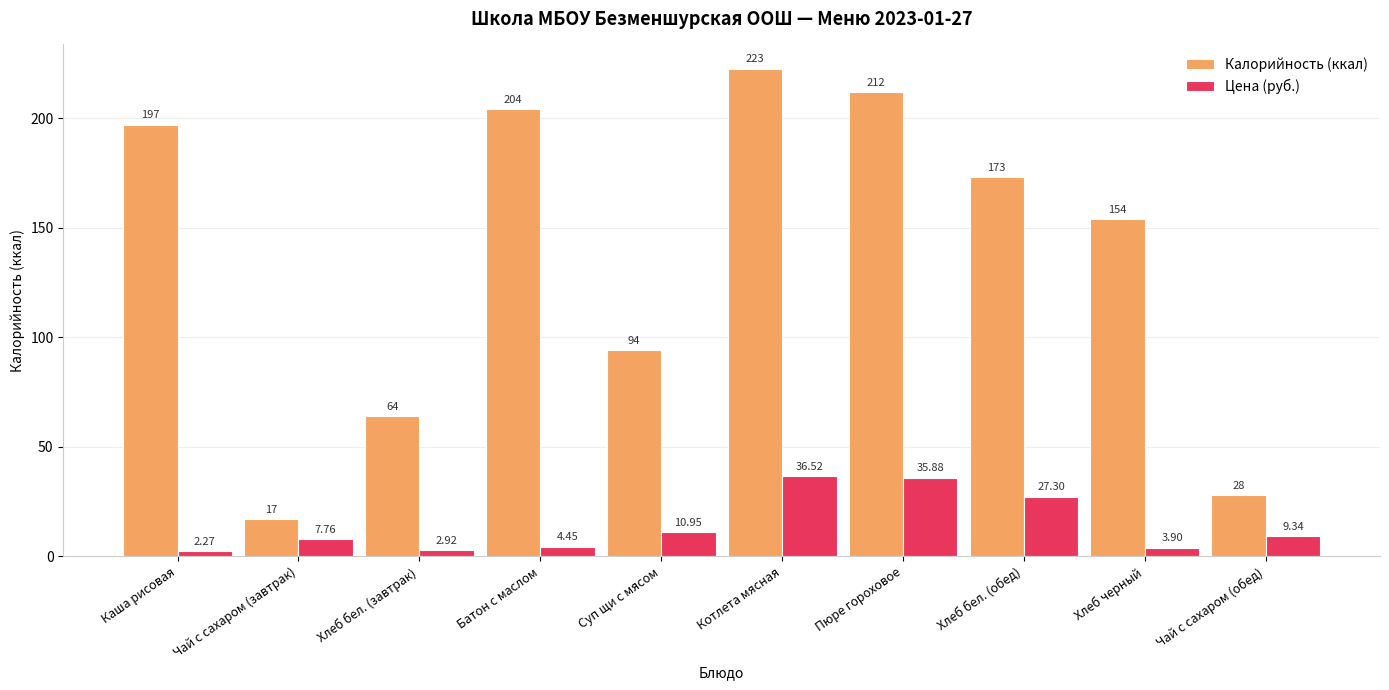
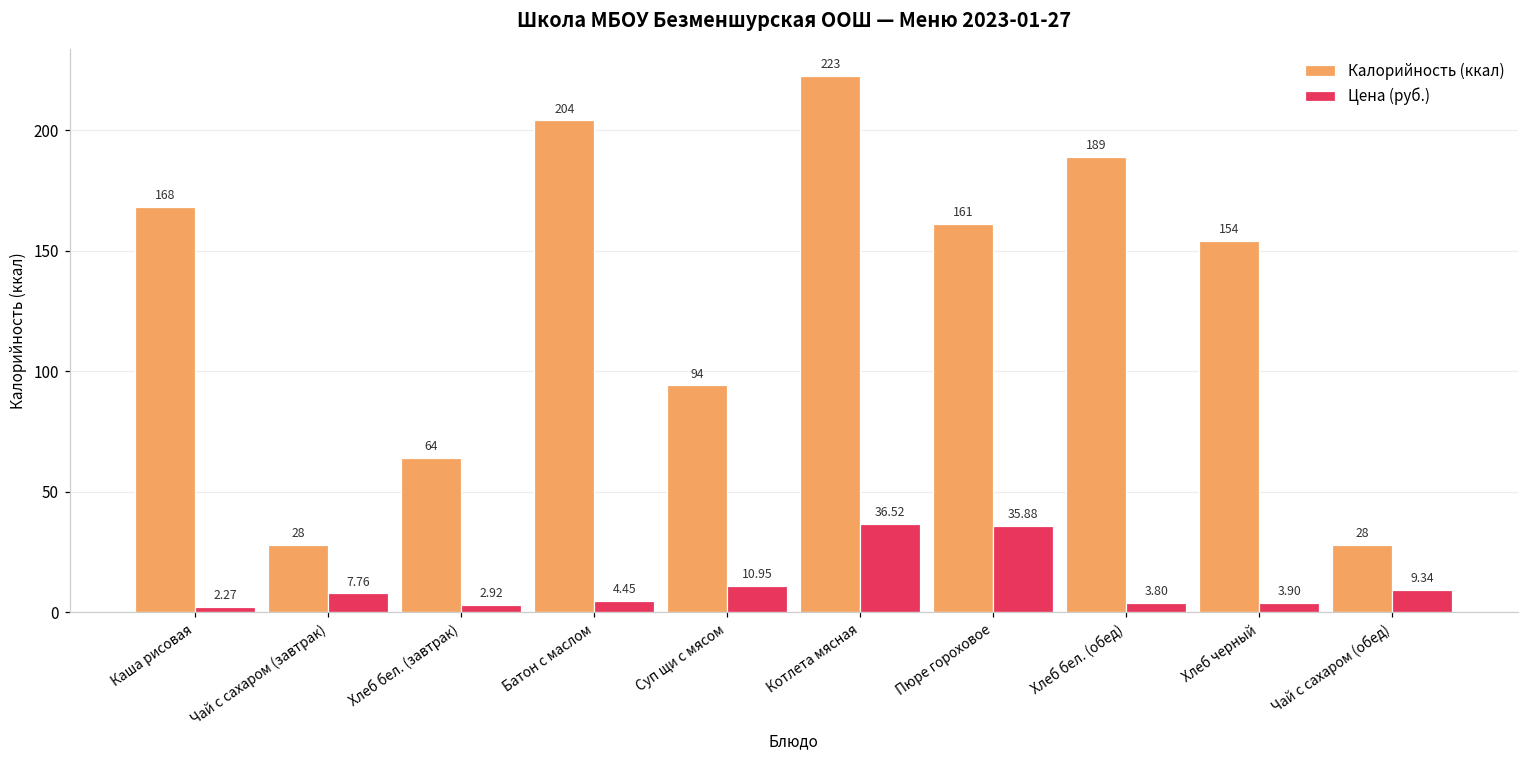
Калорийность (ккал), Каша рисовая: 197 -> 168
Калорийность (ккал), Чай с сахаром (завтрак): 17 -> 28
Калорийность (ккал), Пюре гороховое: 212 -> 161
Калорийность (ккал), Хлеб бел. (обед): 173 -> 189
Цена (руб.), Хлеб бел. (обед): 27.30 -> 3.80
